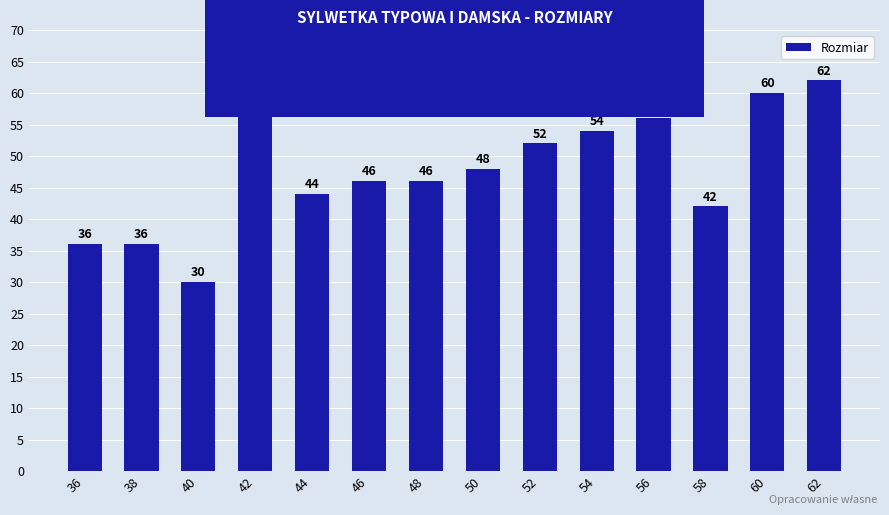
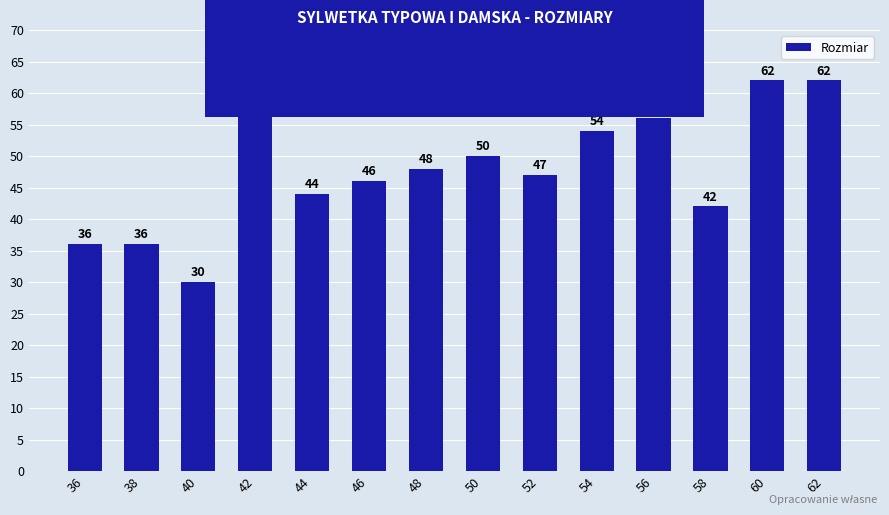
48: 46 -> 48
50: 48 -> 50
52: 52 -> 47
60: 60 -> 62
